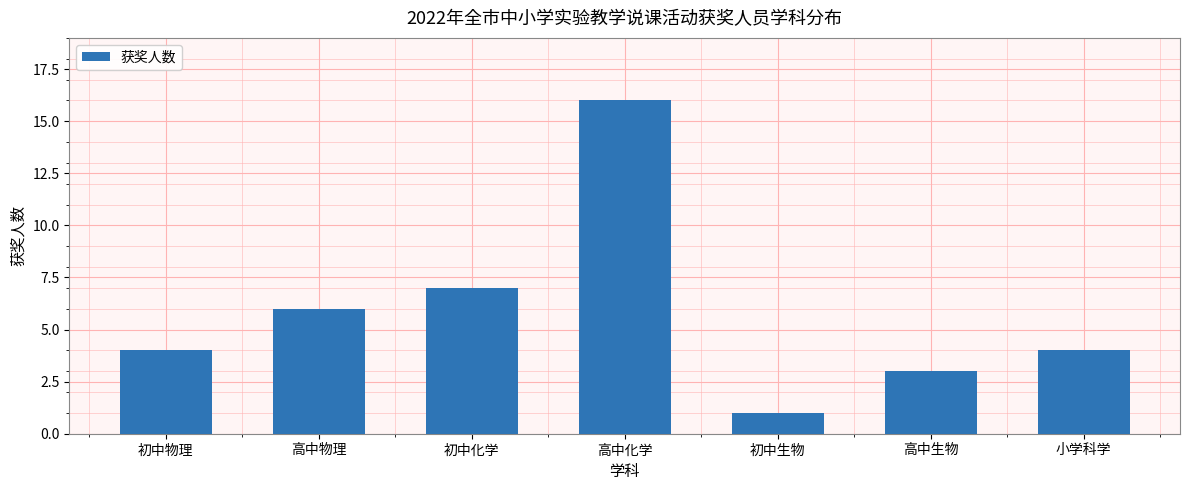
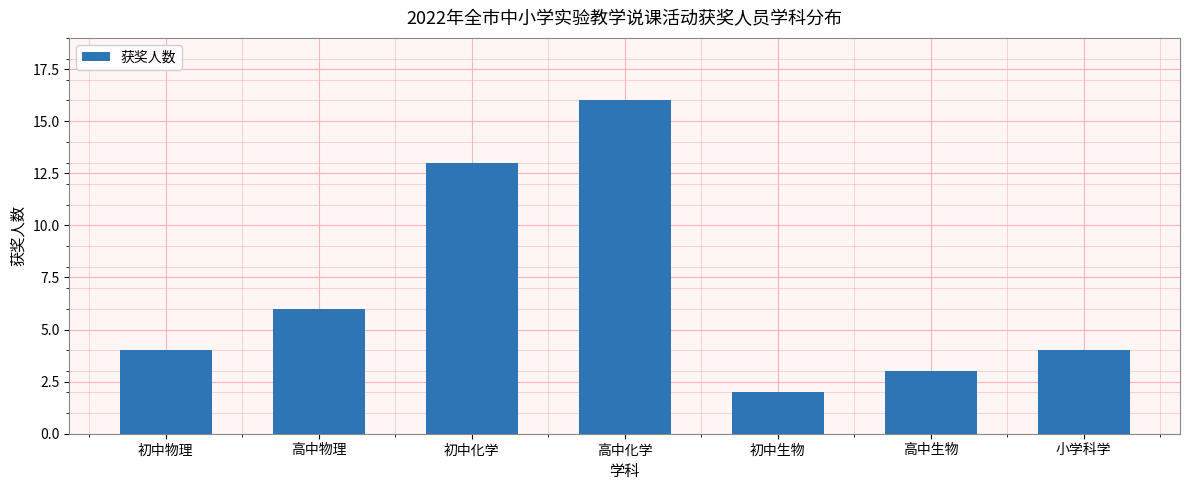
初中化学: 7 -> 13
初中生物: 1 -> 2
